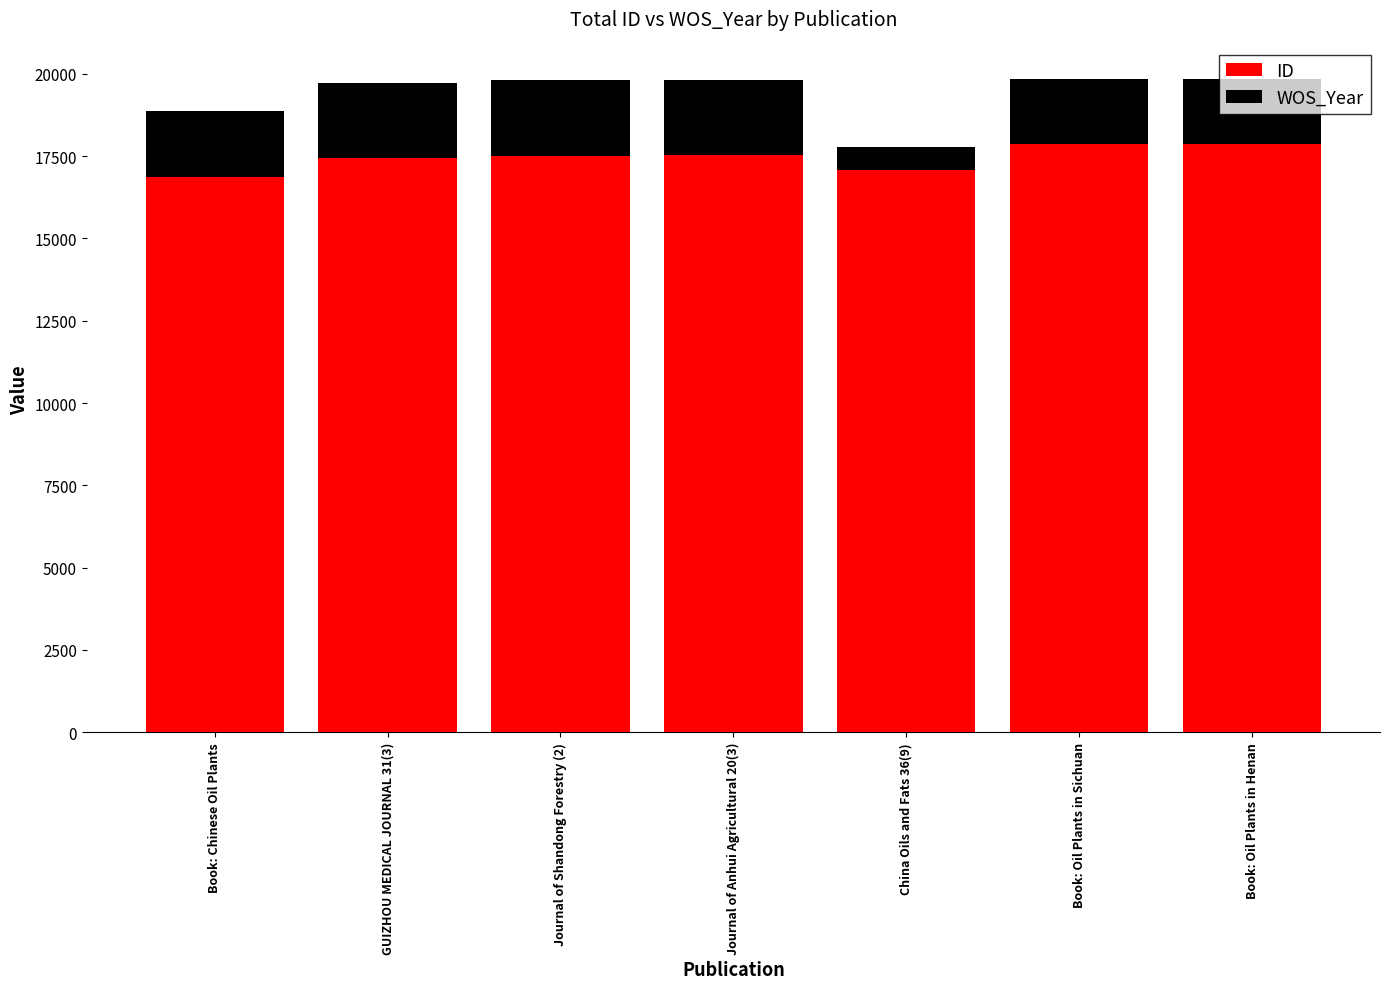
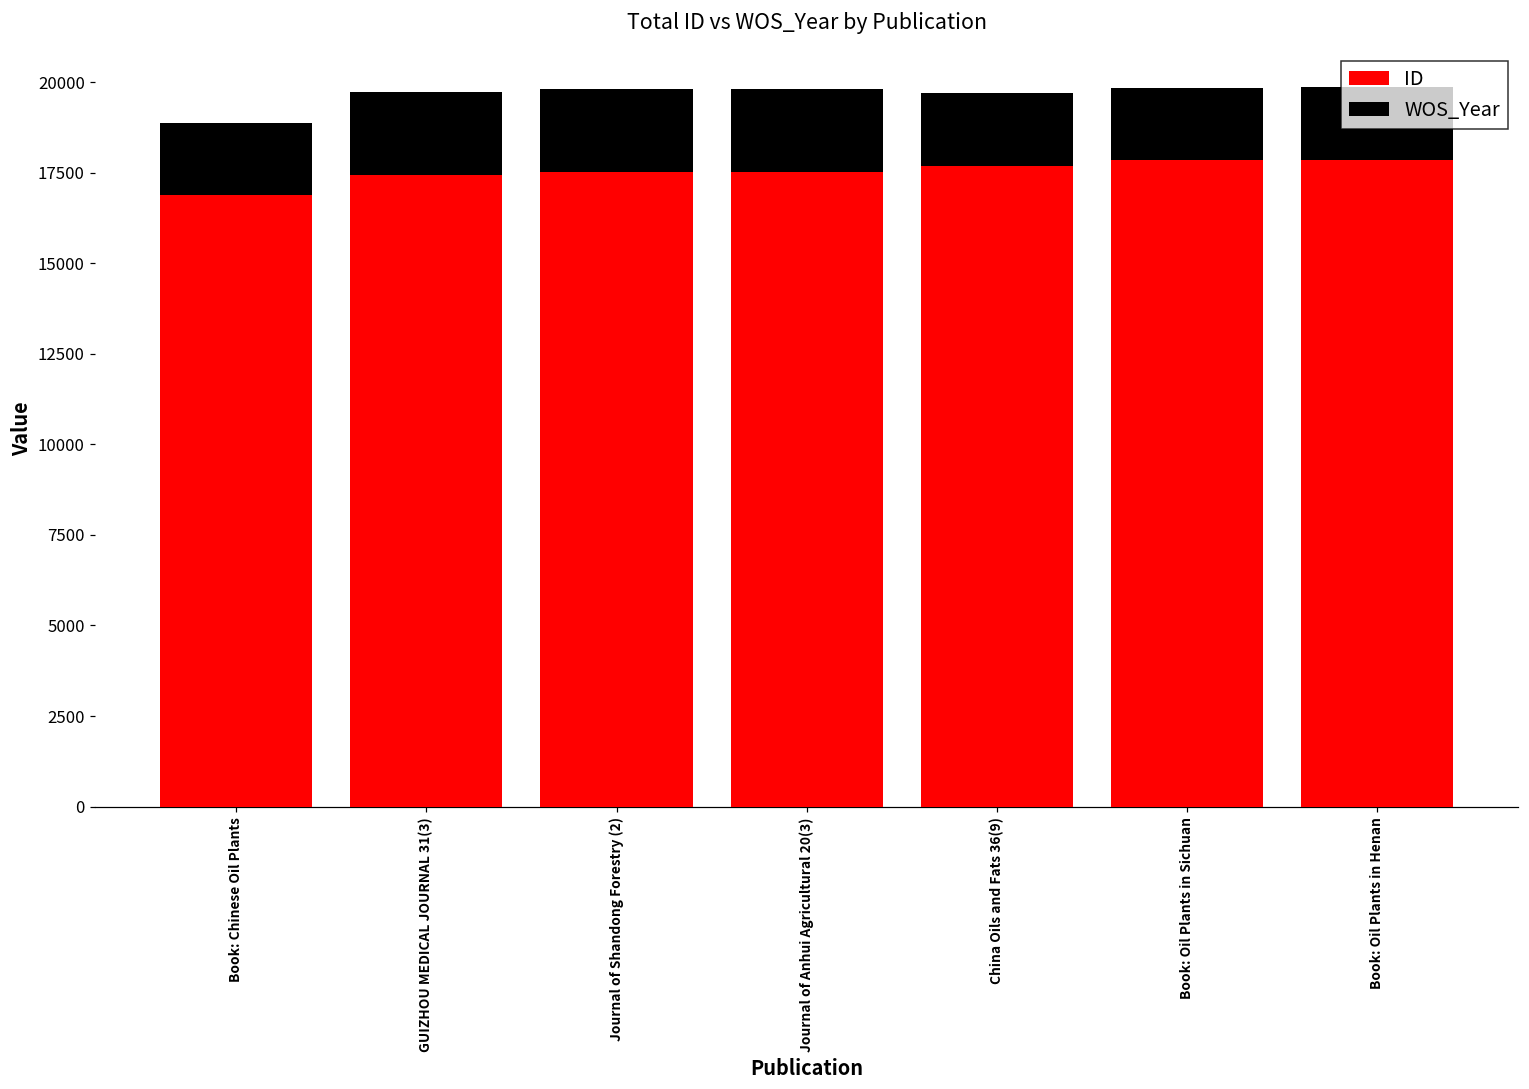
ID, China Oils and Fats 36(9): 17100 -> 17700
WOS_Year, China Oils and Fats 36(9): 700 -> 2000
